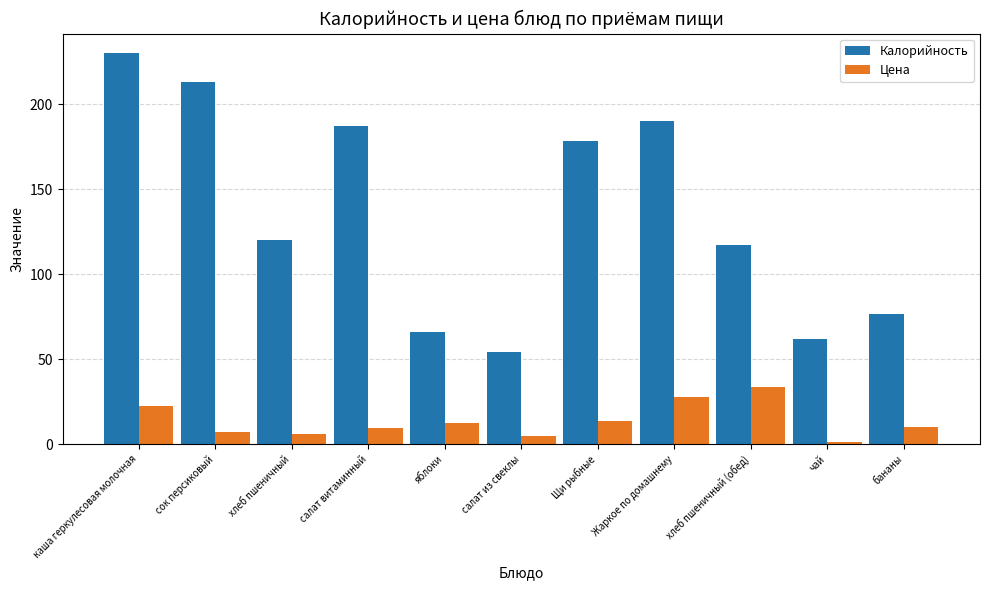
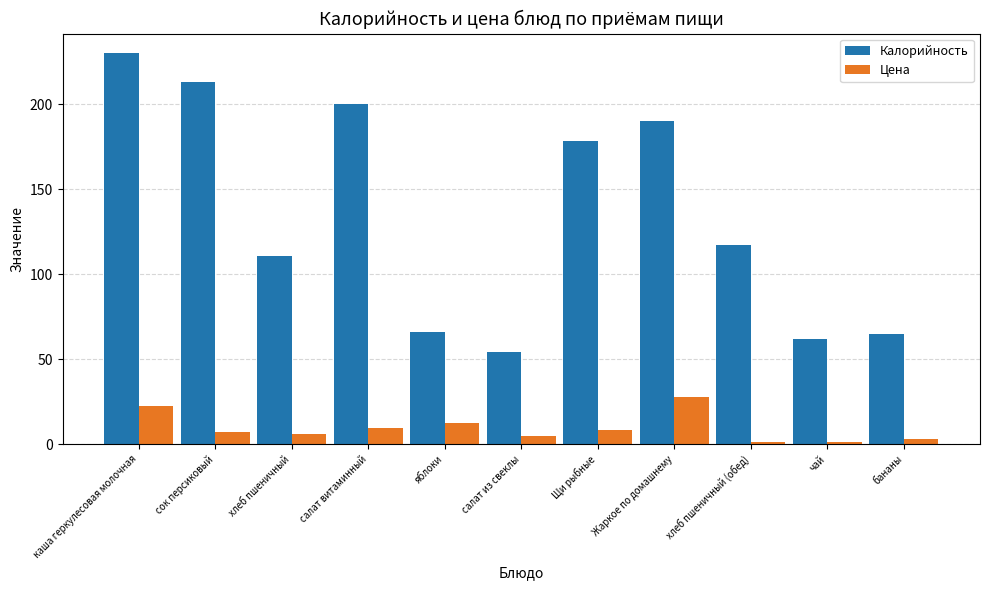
Калорийность, хлеб пшеничный: 120 -> 111
Калорийность, салат витаминный: 187 -> 200
Цена, Щи рыбные: 14 -> 8
Цена, хлеб пшеничный (обед): 34 -> 2
Калорийность, бананы: 77 -> 65
Цена, бананы: 10 -> 3
